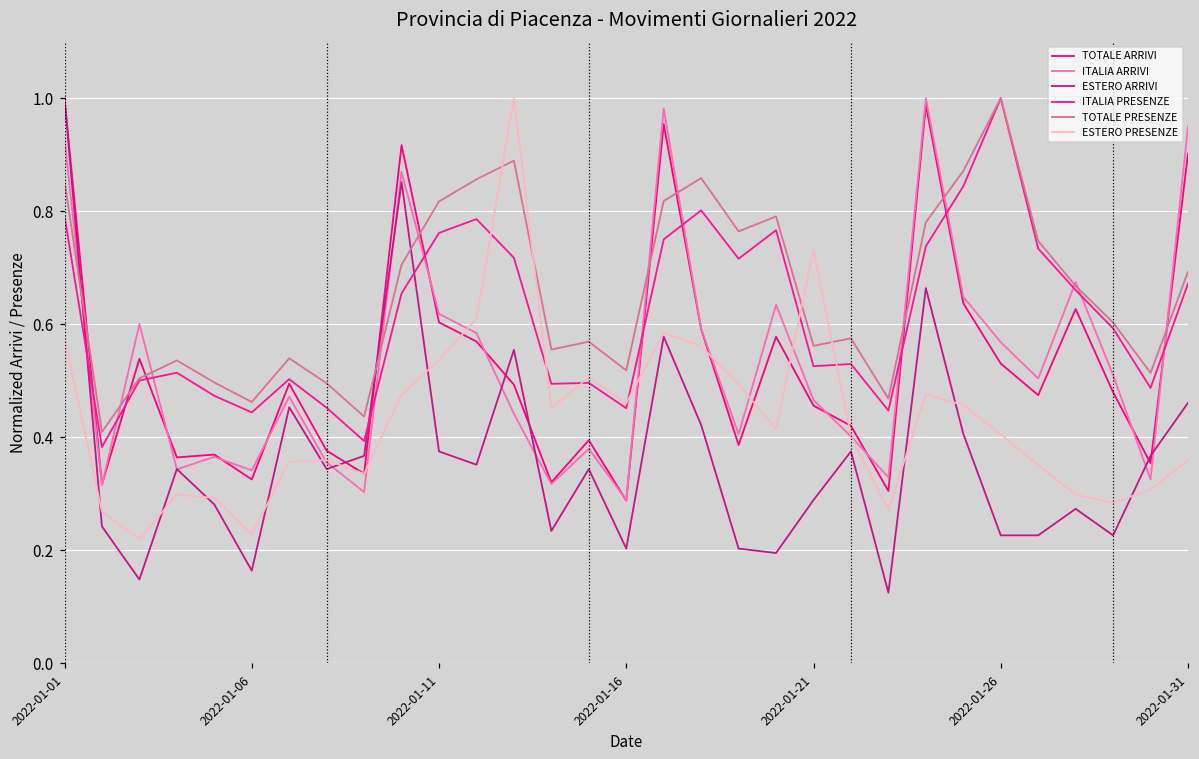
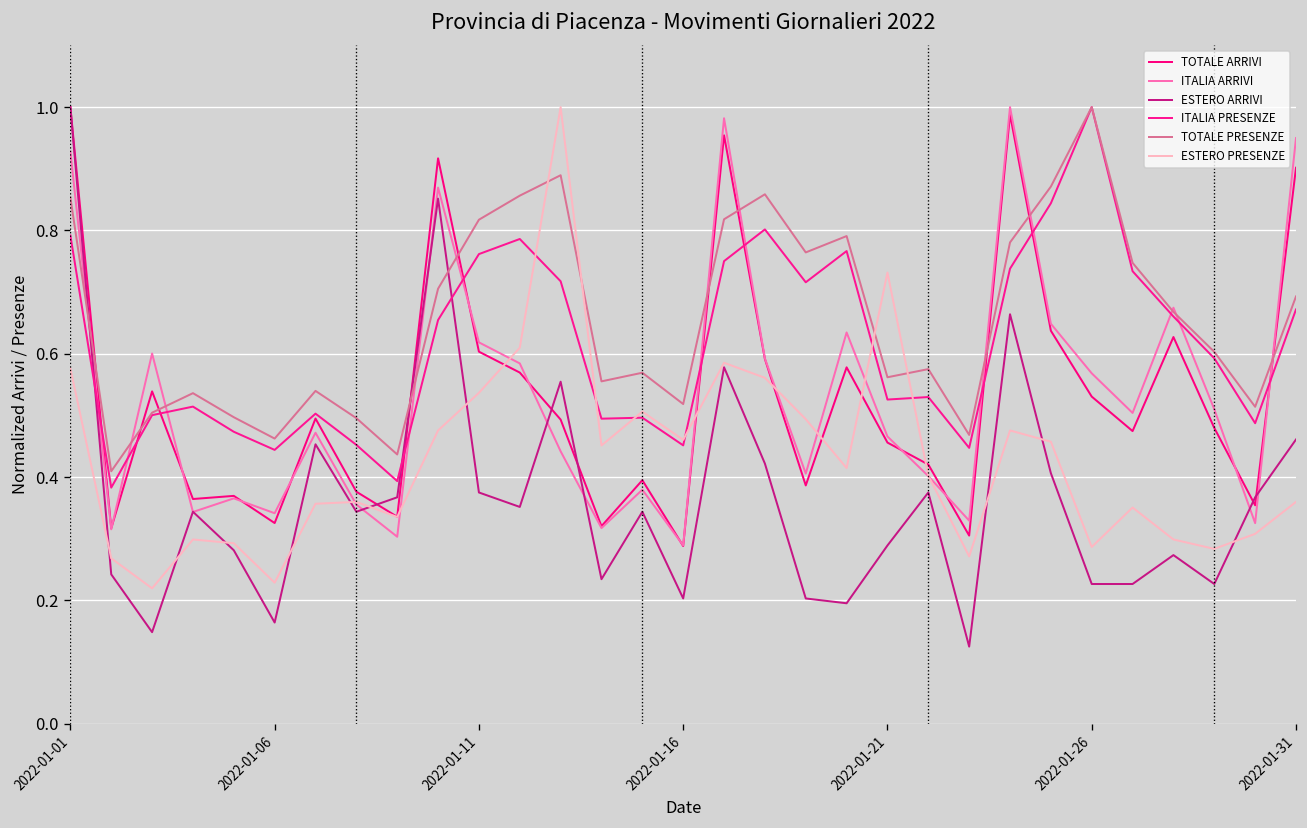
ESTERO PRESENZE, 2022-01-26: 0.41 -> 0.29
